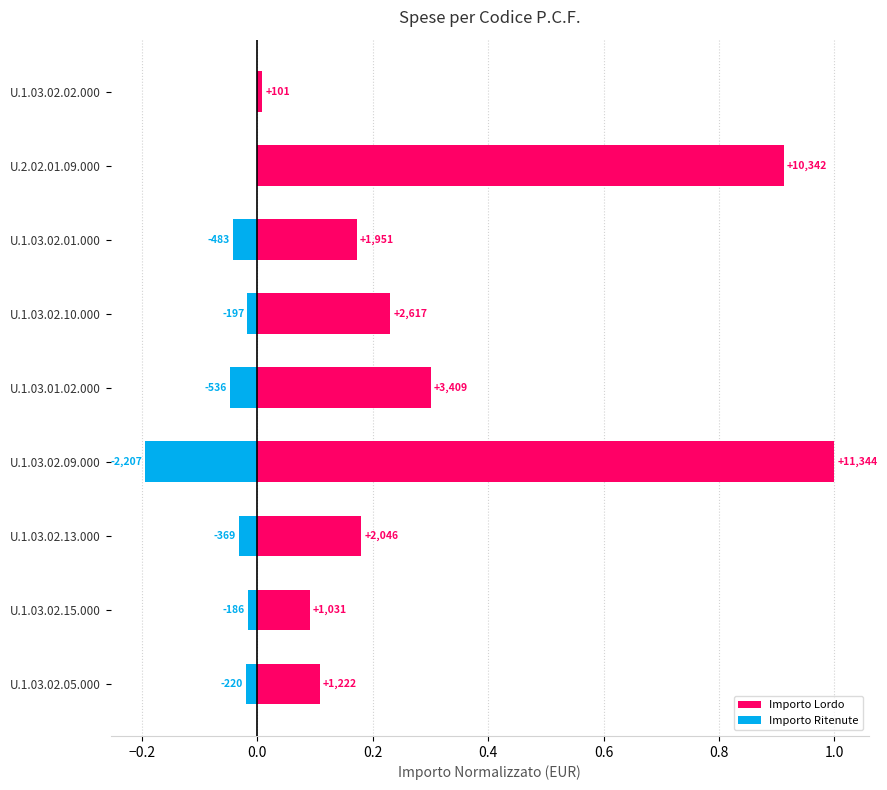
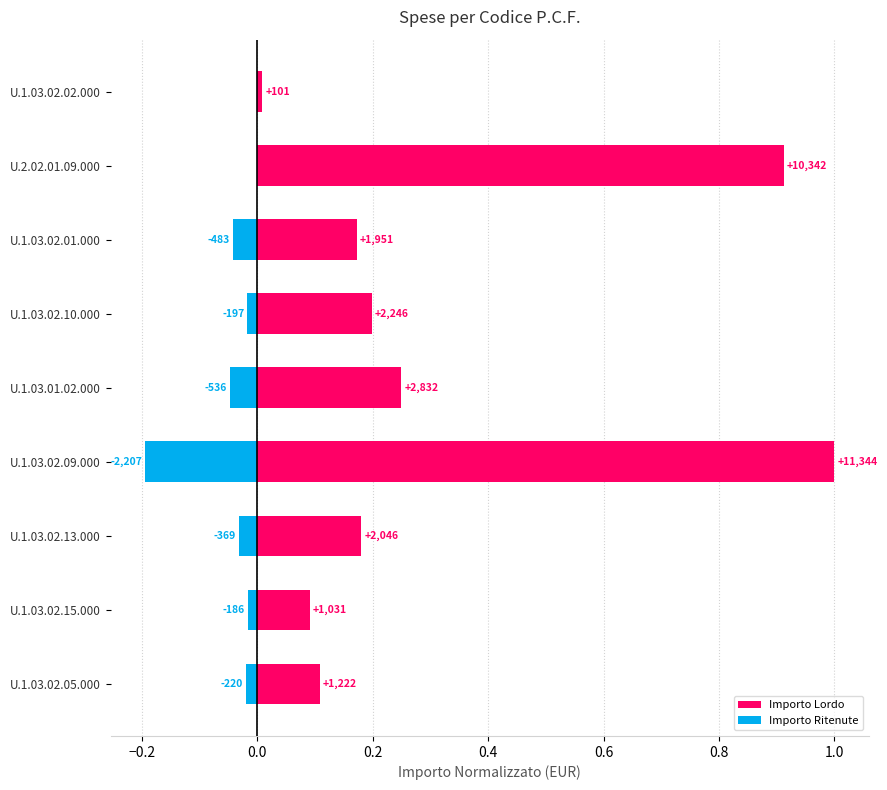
Importo Lordo, U.1.03.02.10.000: +2,617 -> +2,246
Importo Lordo, U.1.03.01.02.000: +3,409 -> +2,832
